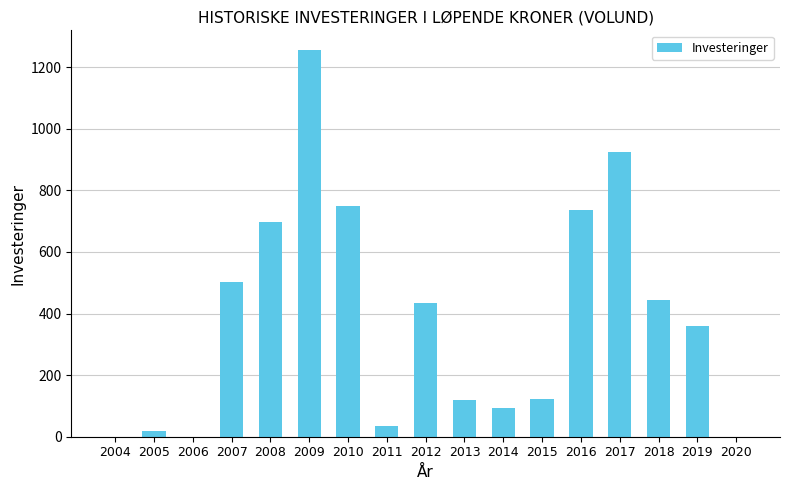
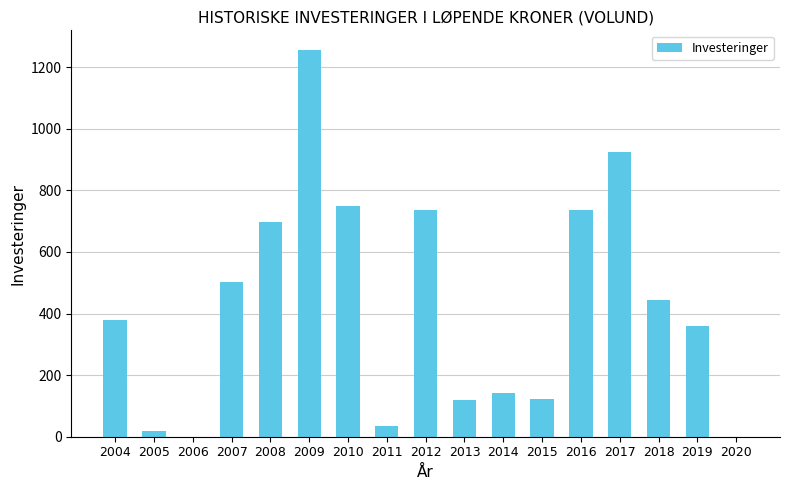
2004: 0 -> 380
2012: 440 -> 740
2014: 90 -> 140
